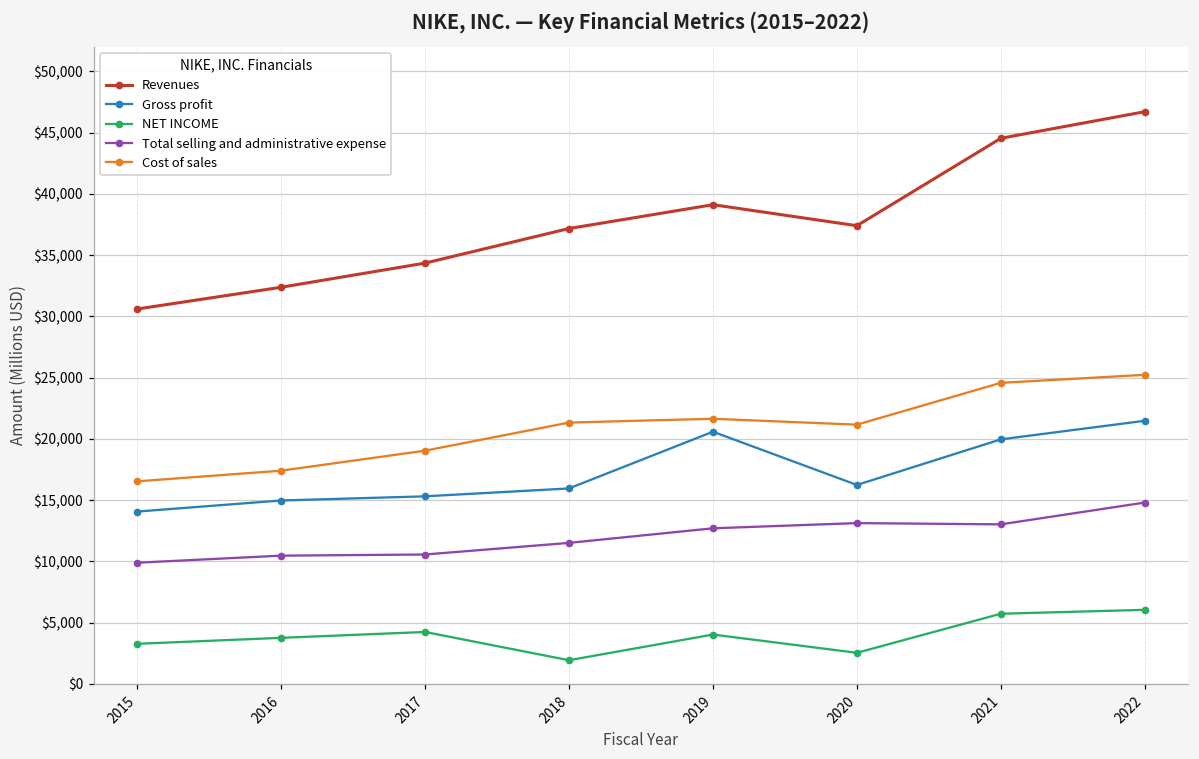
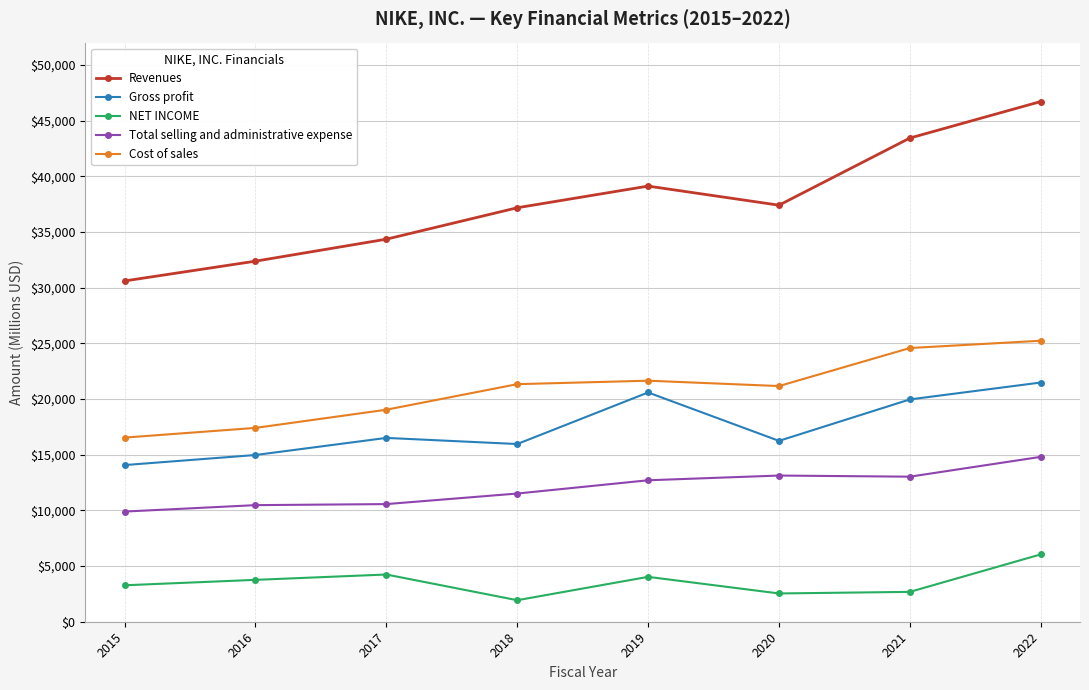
Gross profit, 2017: $15,300 -> $16,500
Revenues, 2021: $44,500 -> $43,400
NET INCOME, 2021: $5,700 -> $2,700
